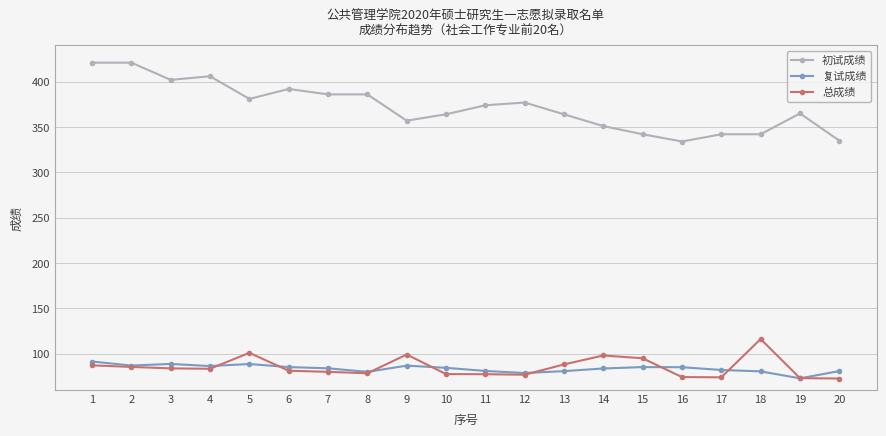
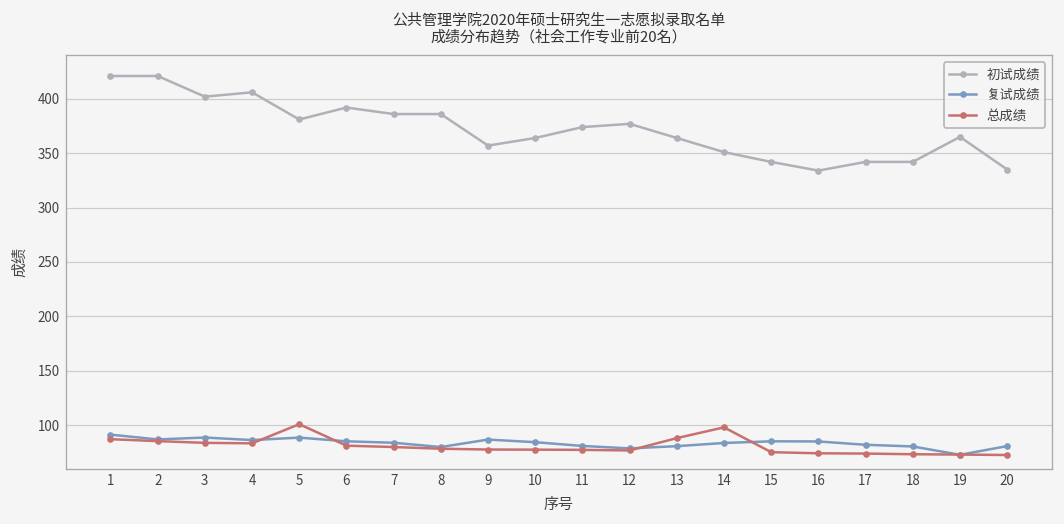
总成绩, 9: 100 -> 80
总成绩, 15: 90 -> 80
总成绩, 18: 120 -> 70
